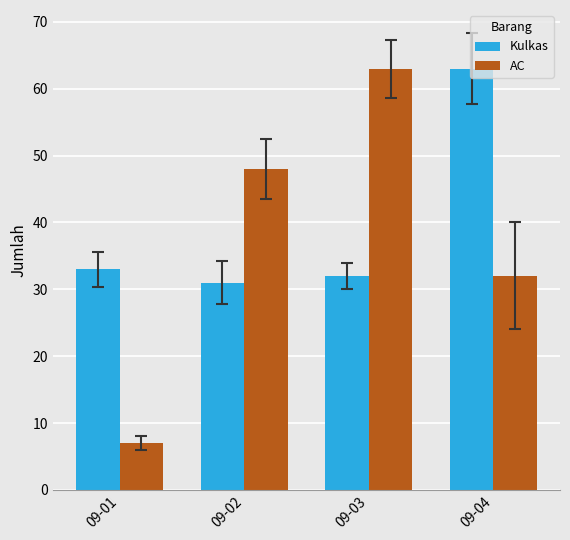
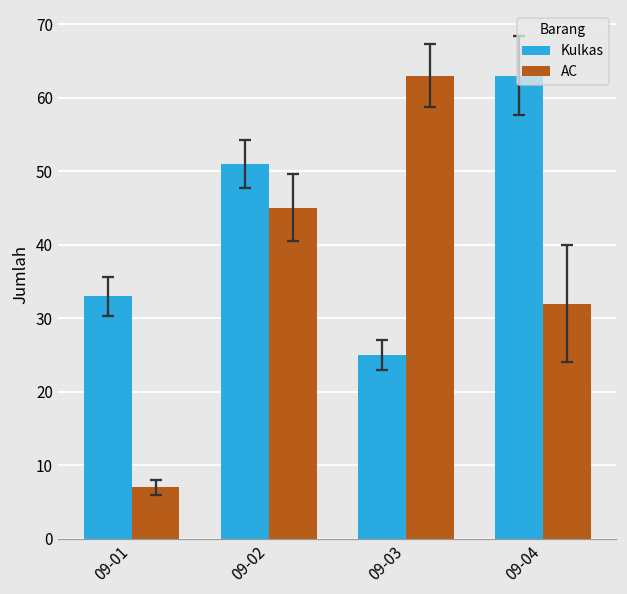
Kulkas, 09-02: 31 -> 51
AC, 09-02: 48 -> 45
Kulkas, 09-03: 32 -> 25
